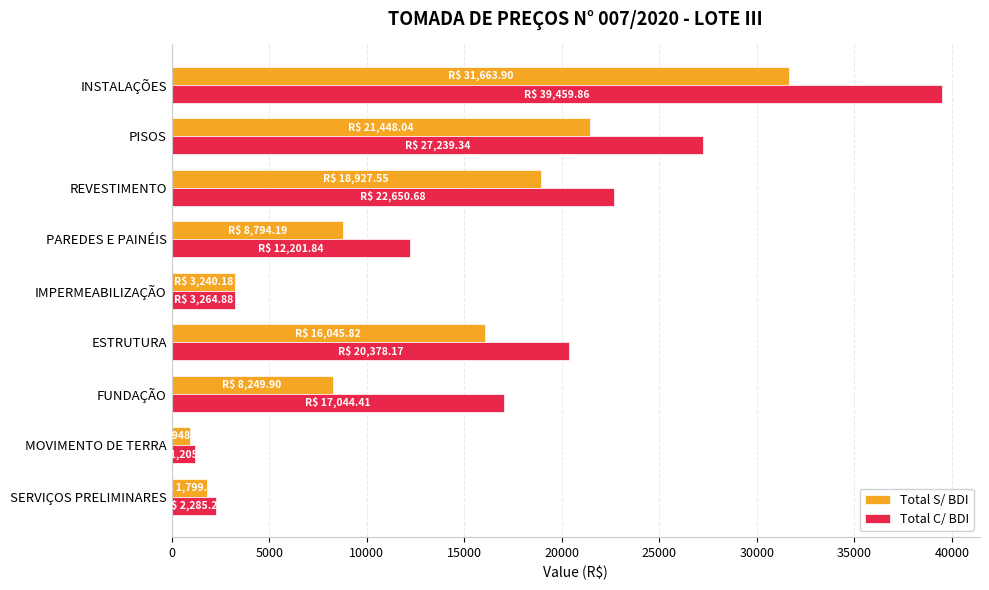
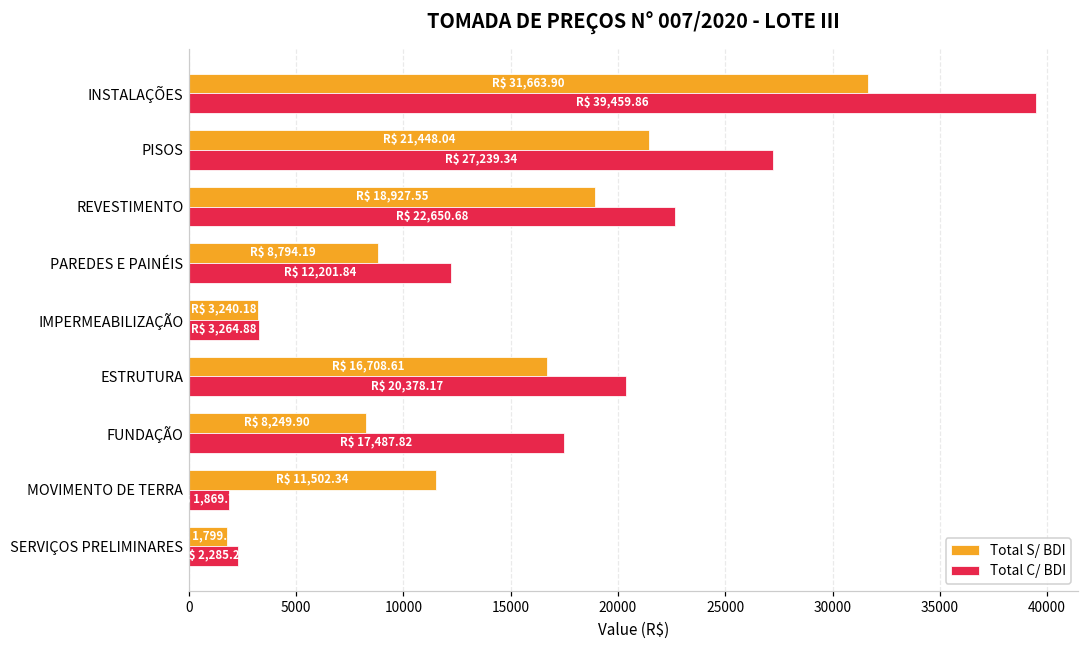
Total S/ BDI, ESTRUTURA: 16,045.82 -> 16,708.61
Total C/ BDI, FUNDAÇÃO: 17,044.41 -> 17,487.82
Total S/ BDI, MOVIMENTO DE TERRA: 900 -> 11500
Total C/ BDI, MOVIMENTO DE TERRA: 1200 -> 1900
